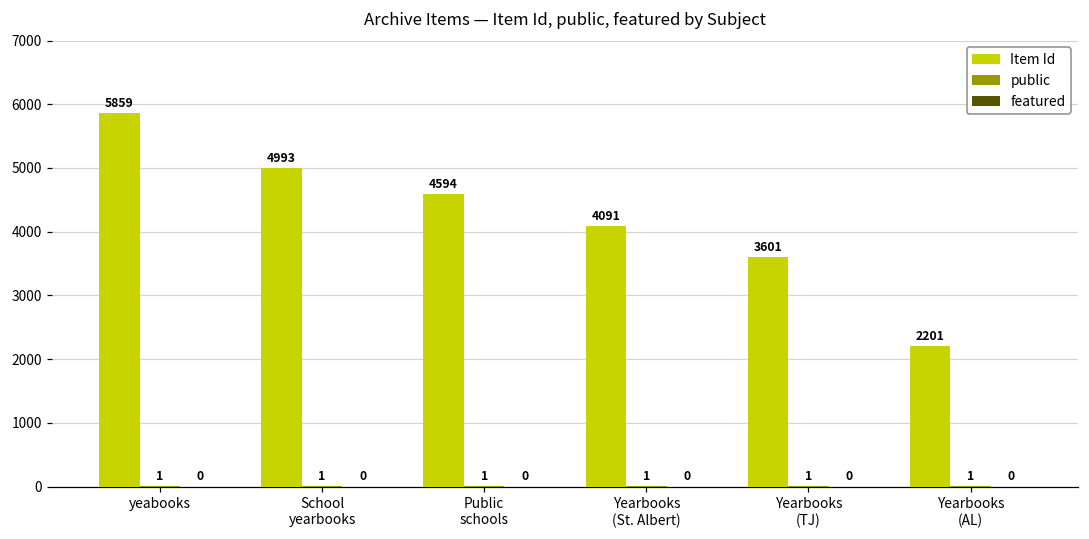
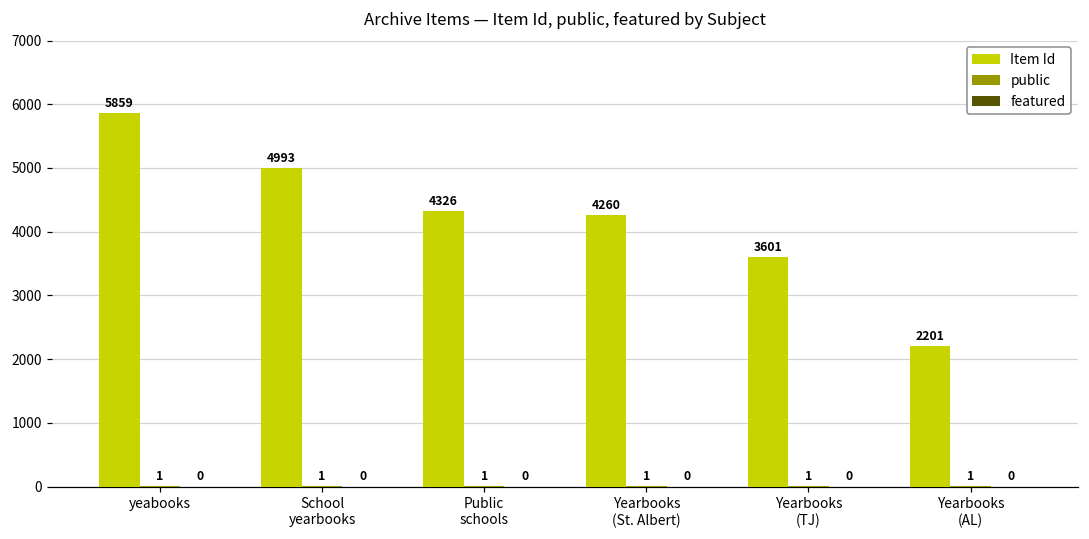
Item Id, Public schools: 4594 -> 4326
Item Id, Yearbooks (St. Albert): 4091 -> 4260
